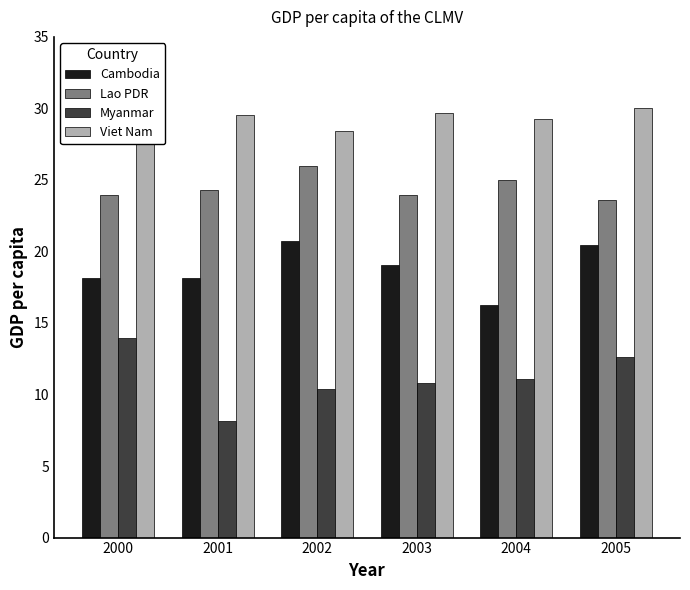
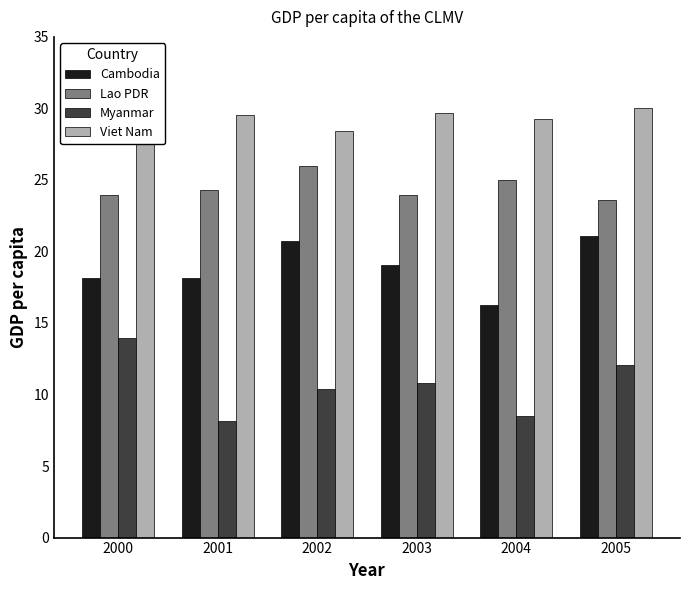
Myanmar, 2004: 11.1 -> 8.5
Cambodia, 2005: 20.4 -> 21.1
Myanmar, 2005: 12.6 -> 12.0
